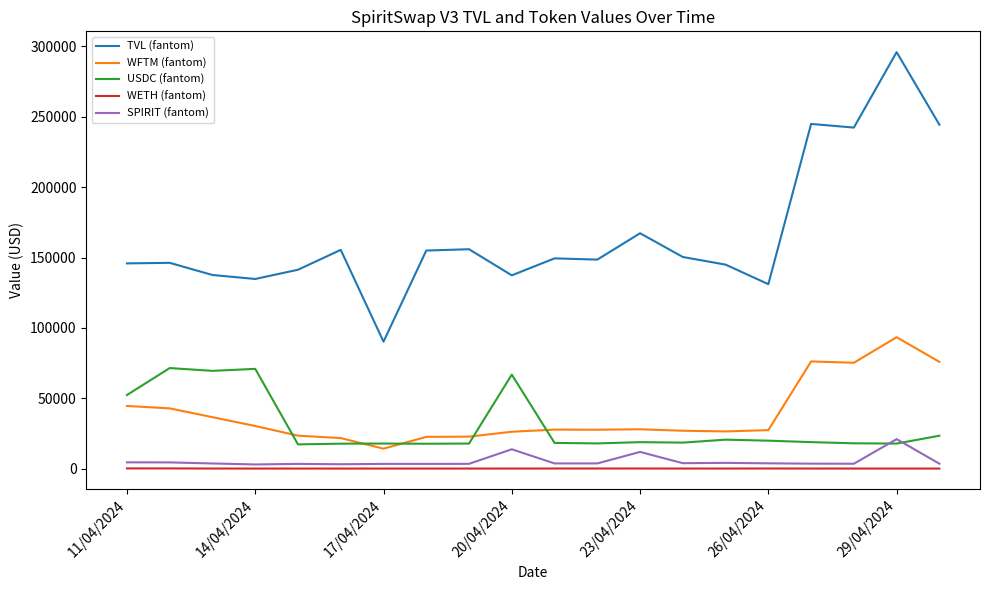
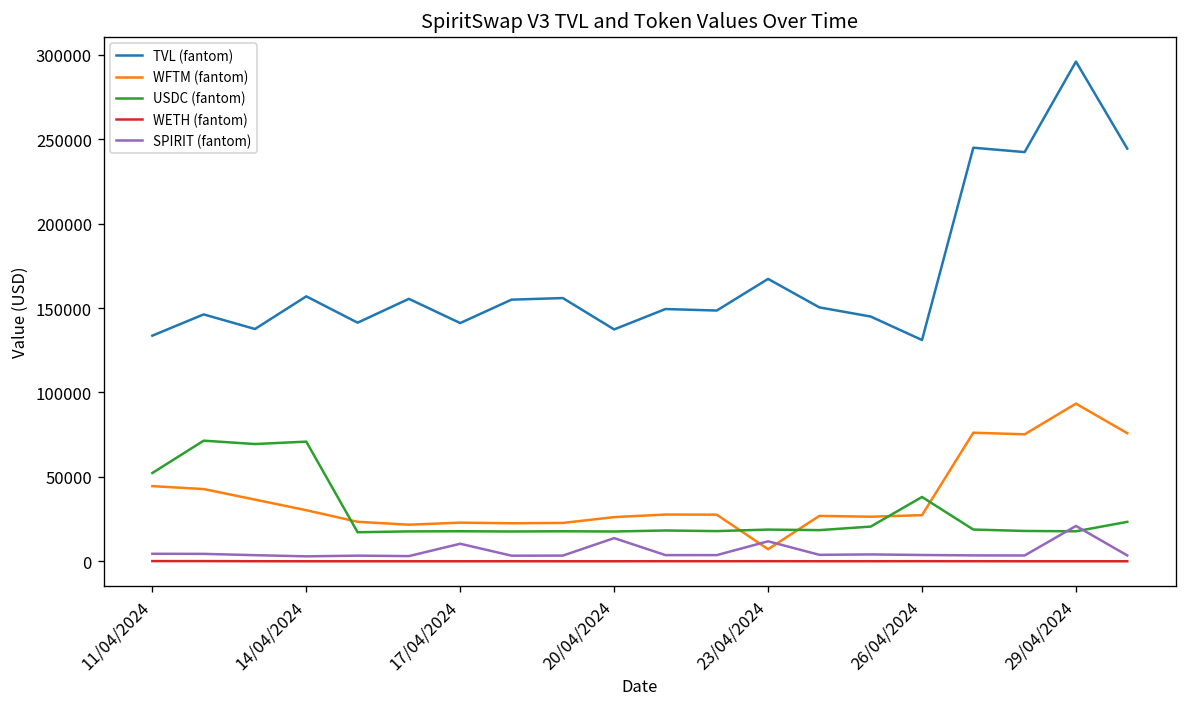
TVL (fantom), 11/04/2024: 146000 -> 134000
TVL (fantom), 14/04/2024: 135000 -> 157000
TVL (fantom), 17/04/2024: 90000 -> 141000
WFTM (fantom), 17/04/2024: 14000 -> 23000
SPIRIT (fantom), 17/04/2024: 3000 -> 10000
USDC (fantom), 20/04/2024: 67000 -> 18000
WFTM (fantom), 23/04/2024: 28000 -> 7000
USDC (fantom), 26/04/2024: 20000 -> 38000
